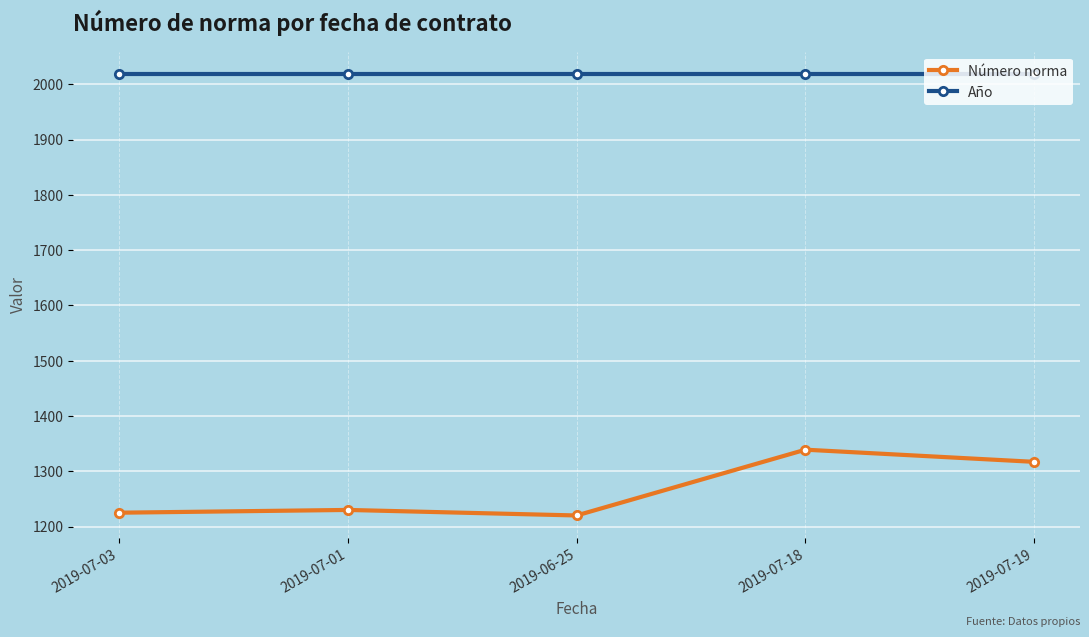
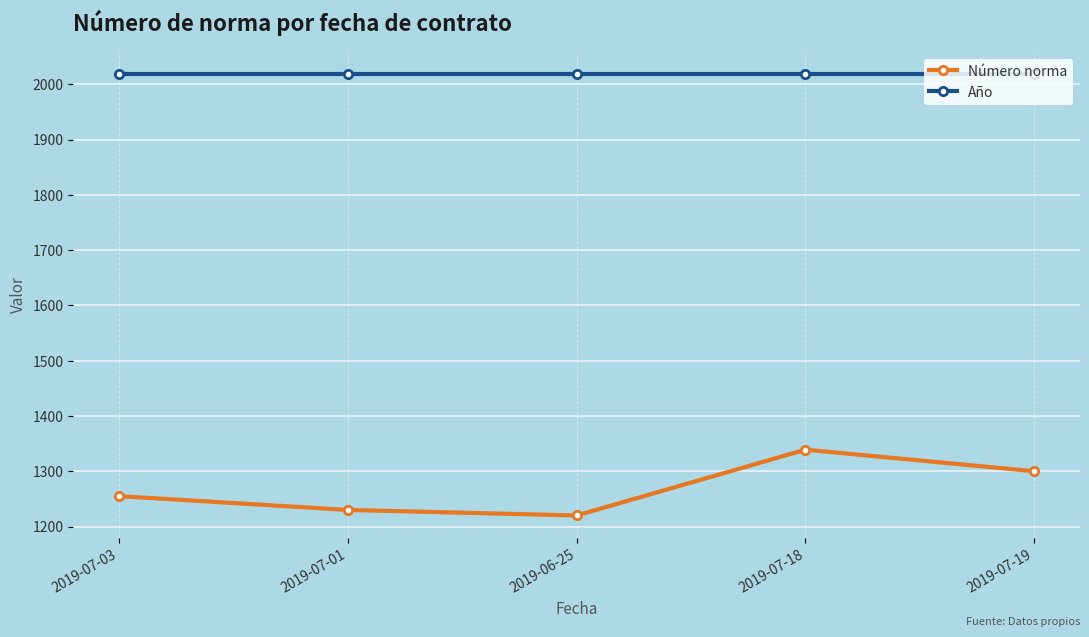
Número norma, 2019-07-03: 1230 -> 1260
Número norma, 2019-07-19: 1320 -> 1300
